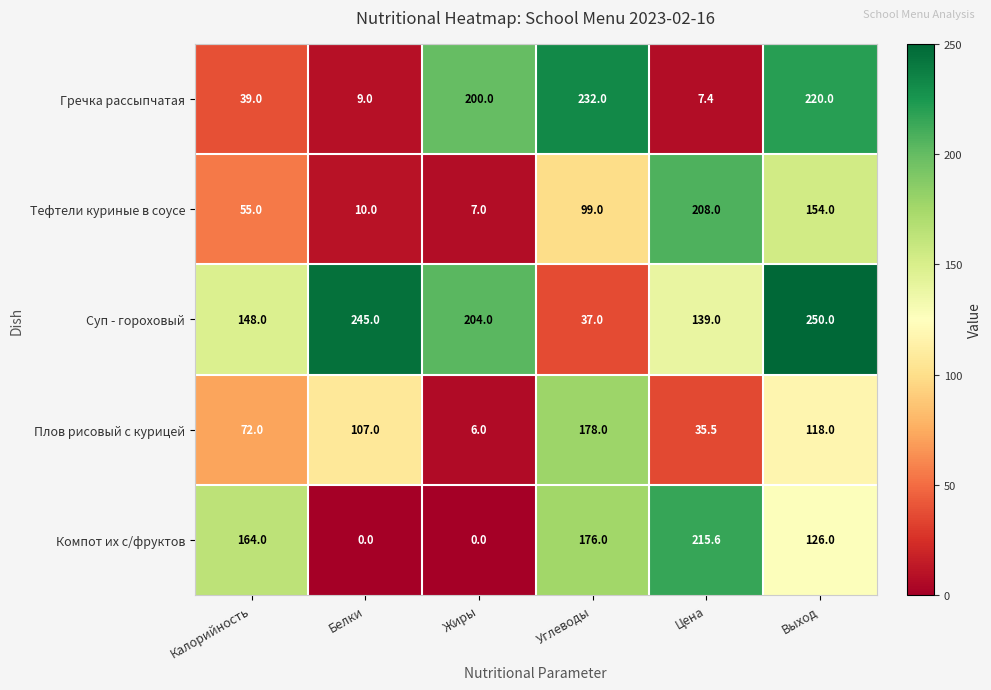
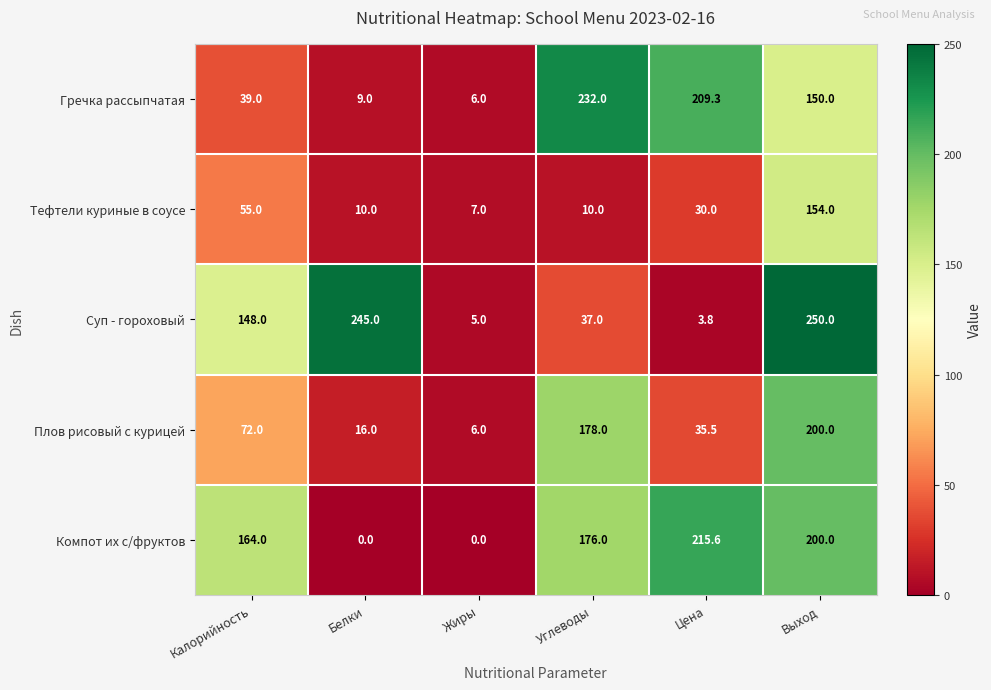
Гречка рассыпчатая, Жиры: 200.0 -> 6.0
Гречка рассыпчатая, Цена: 7.4 -> 209.3
Гречка рассыпчатая, Выход: 220.0 -> 150.0
Тефтели куриные в соусе, Углеводы: 99.0 -> 10.0
Тефтели куриные в соусе, Цена: 208.0 -> 30.0
Суп - гороховый, Жиры: 204.0 -> 5.0
Суп - гороховый, Цена: 139.0 -> 3.8
Плов рисовый с курицей, Белки: 107.0 -> 16.0
Плов рисовый с курицей, Выход: 118.0 -> 200.0
Компот их с/фруктов, Выход: 126.0 -> 200.0
